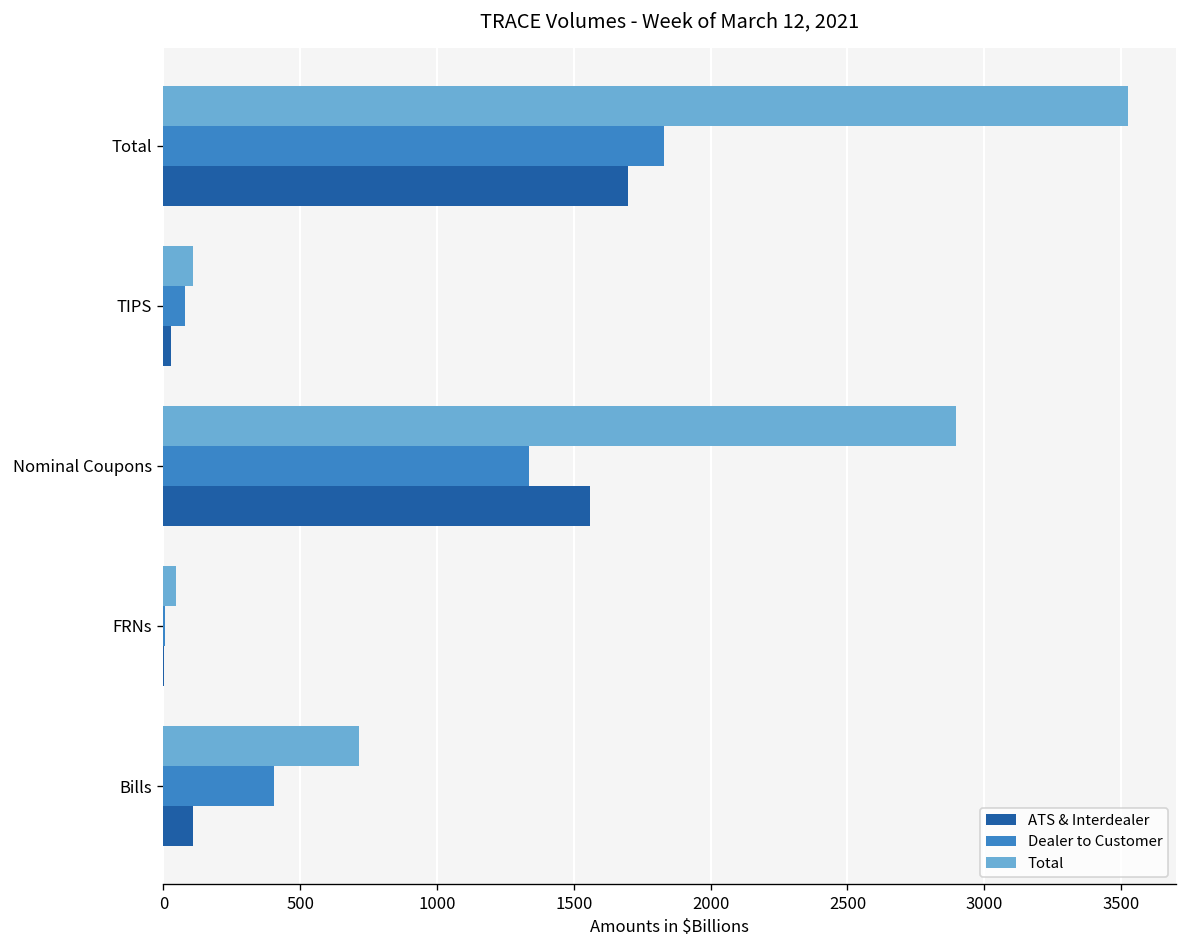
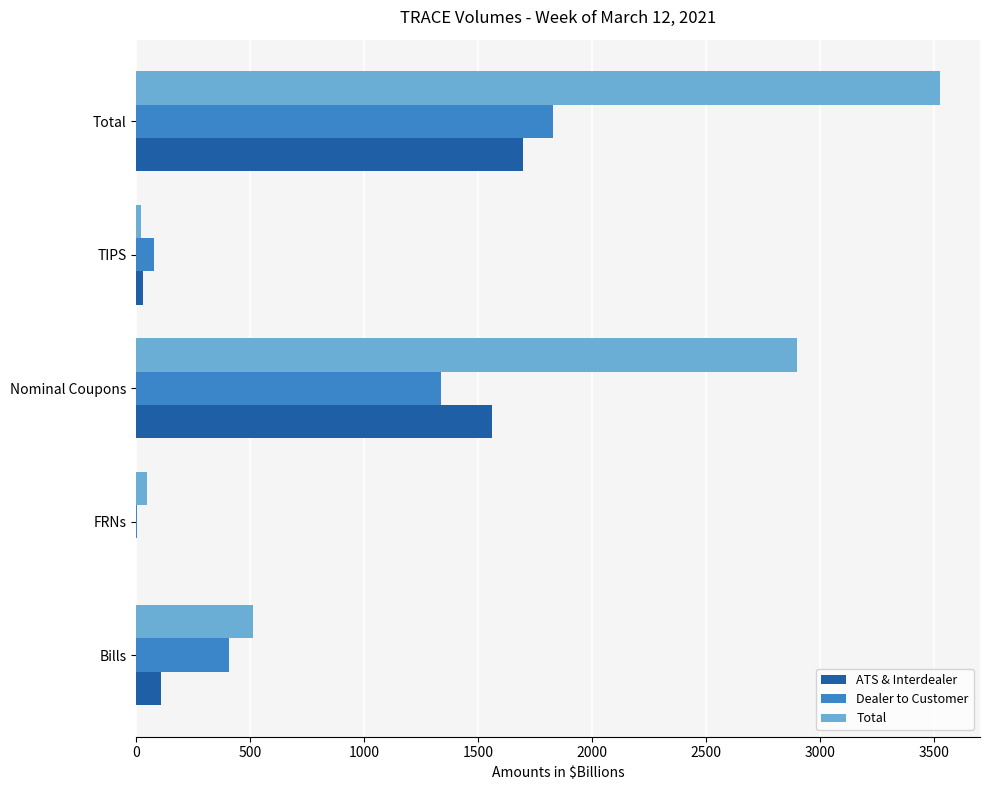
Total, TIPS: 110 -> 20
Total, Bills: 720 -> 510
